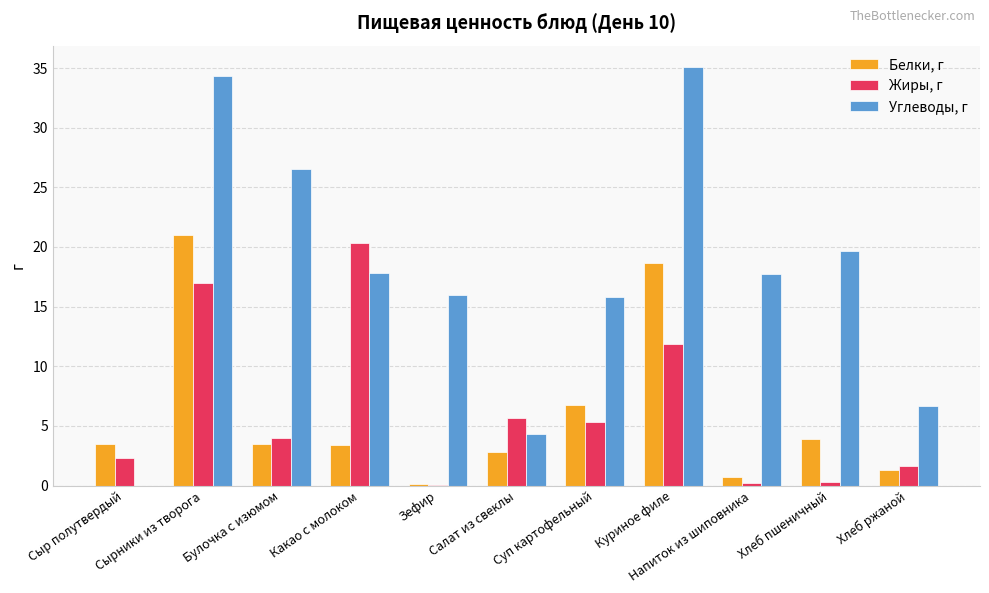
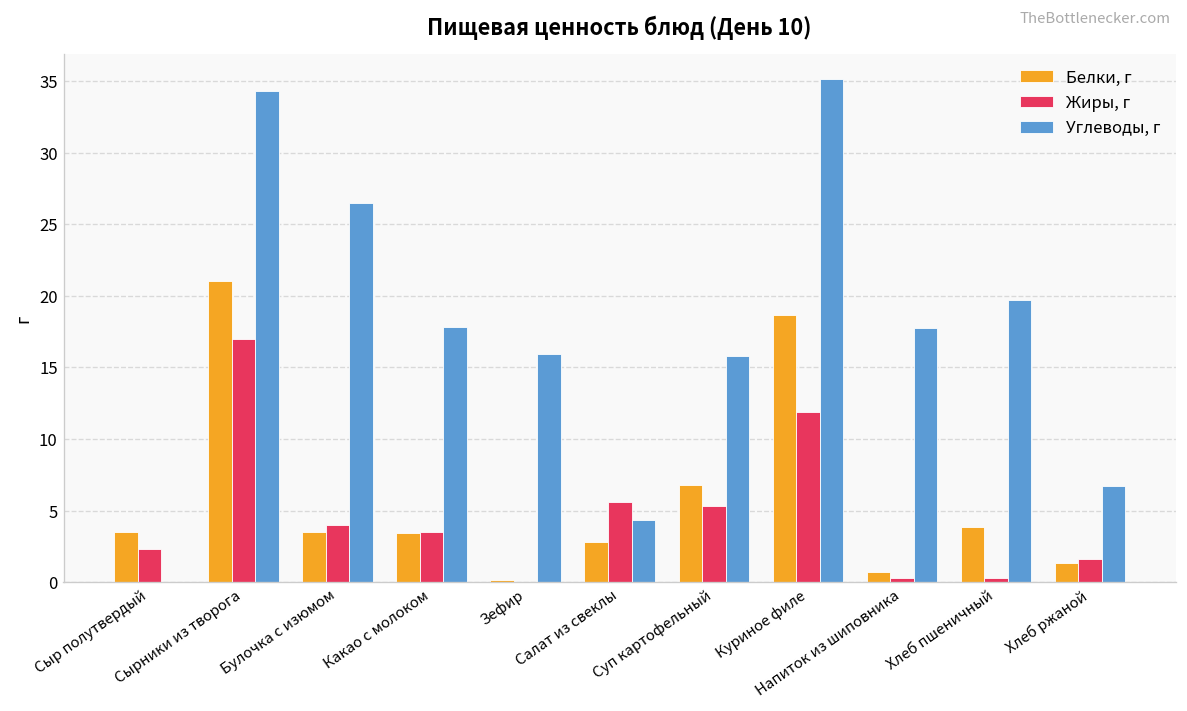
Жиры, г, Какао с молоком: 20.3 -> 3.5
